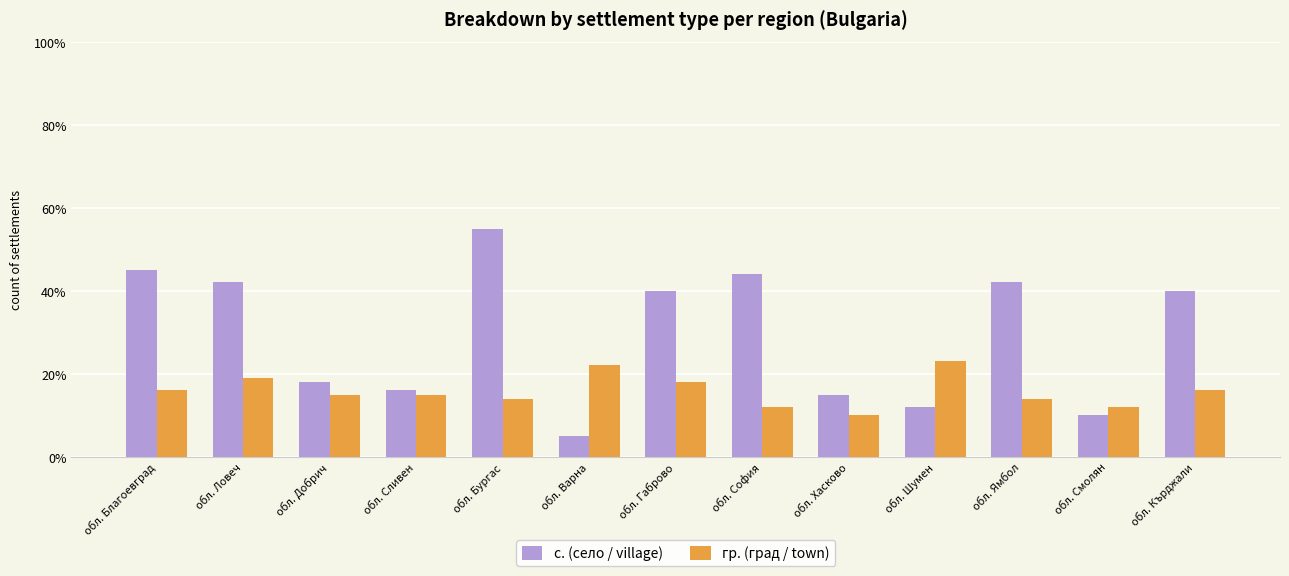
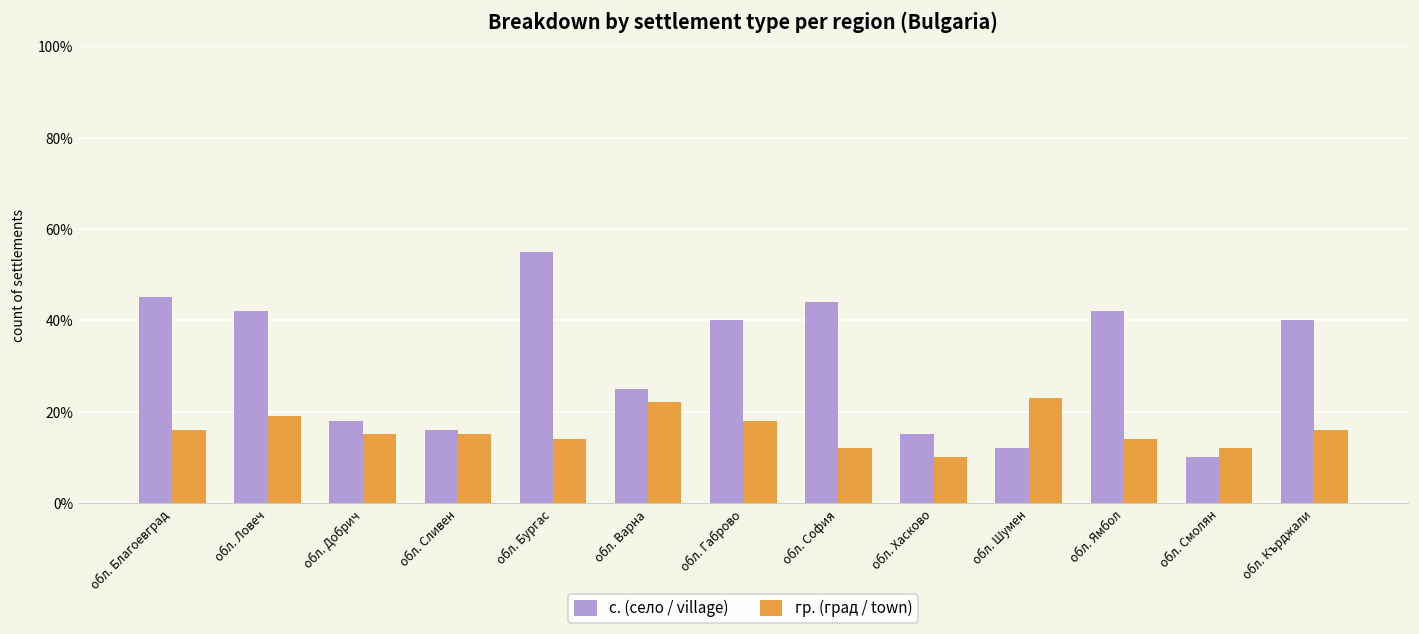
с. (село / village), обл. Варна: 5% -> 25%
